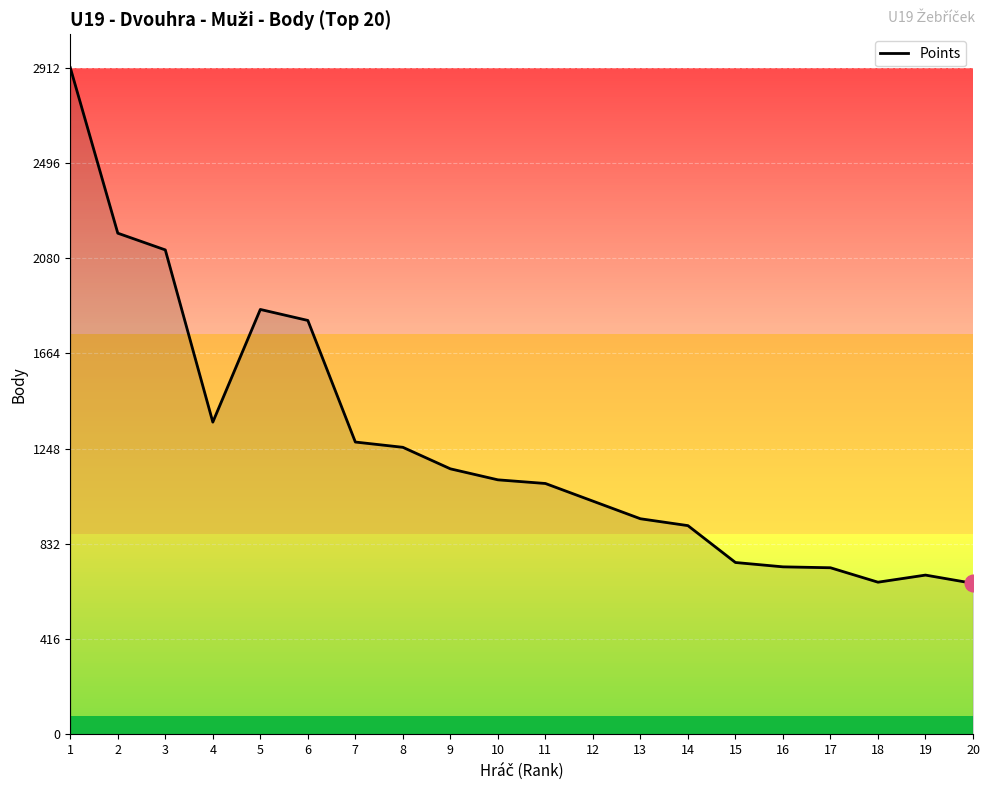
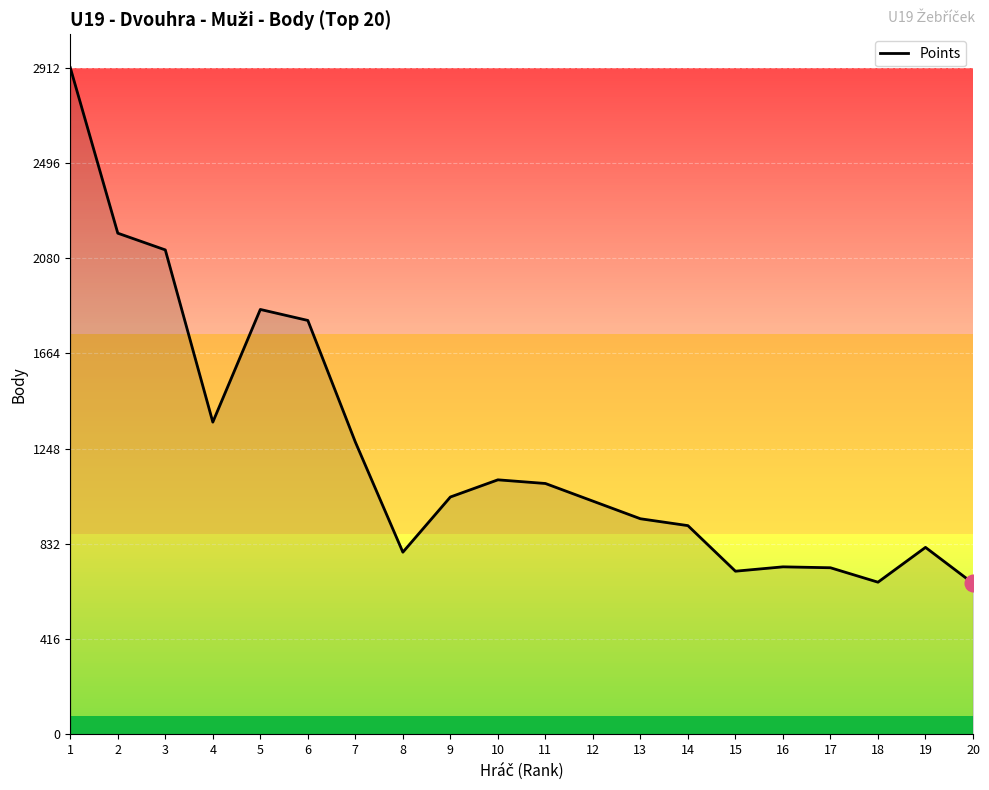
Points, 8: 1250 -> 800
Points, 9: 1160 -> 1040
Points, 15: 750 -> 710
Points, 19: 700 -> 820
